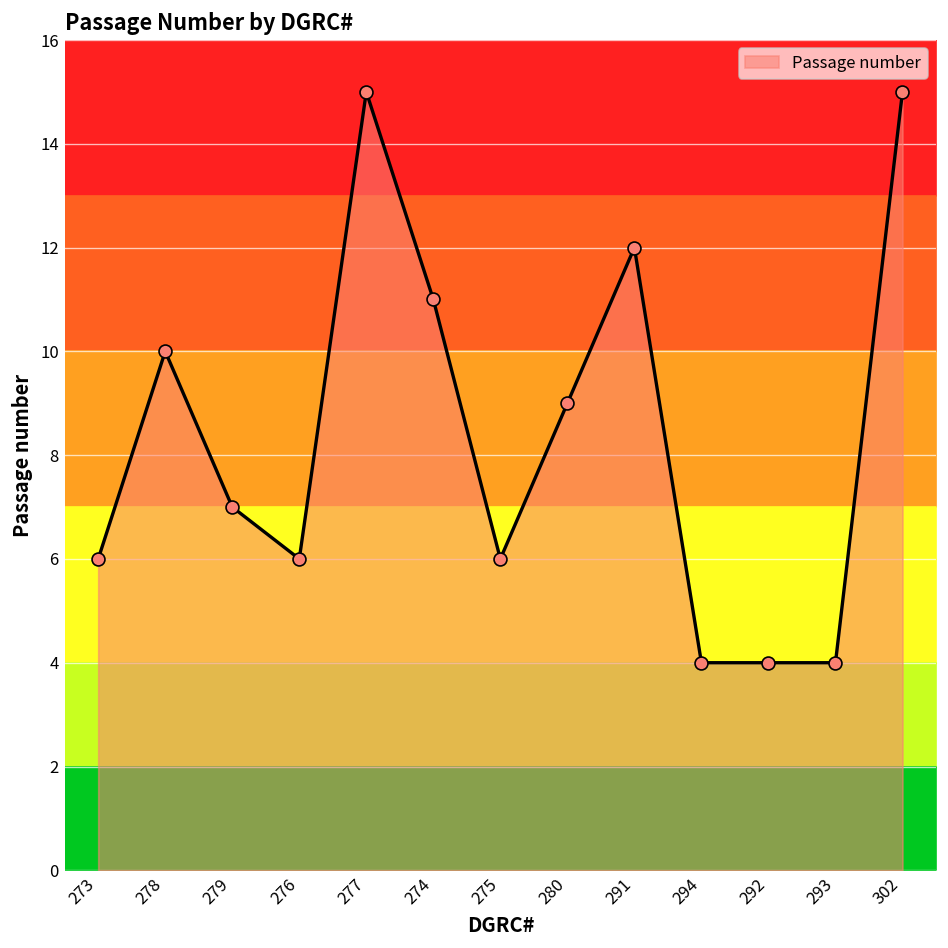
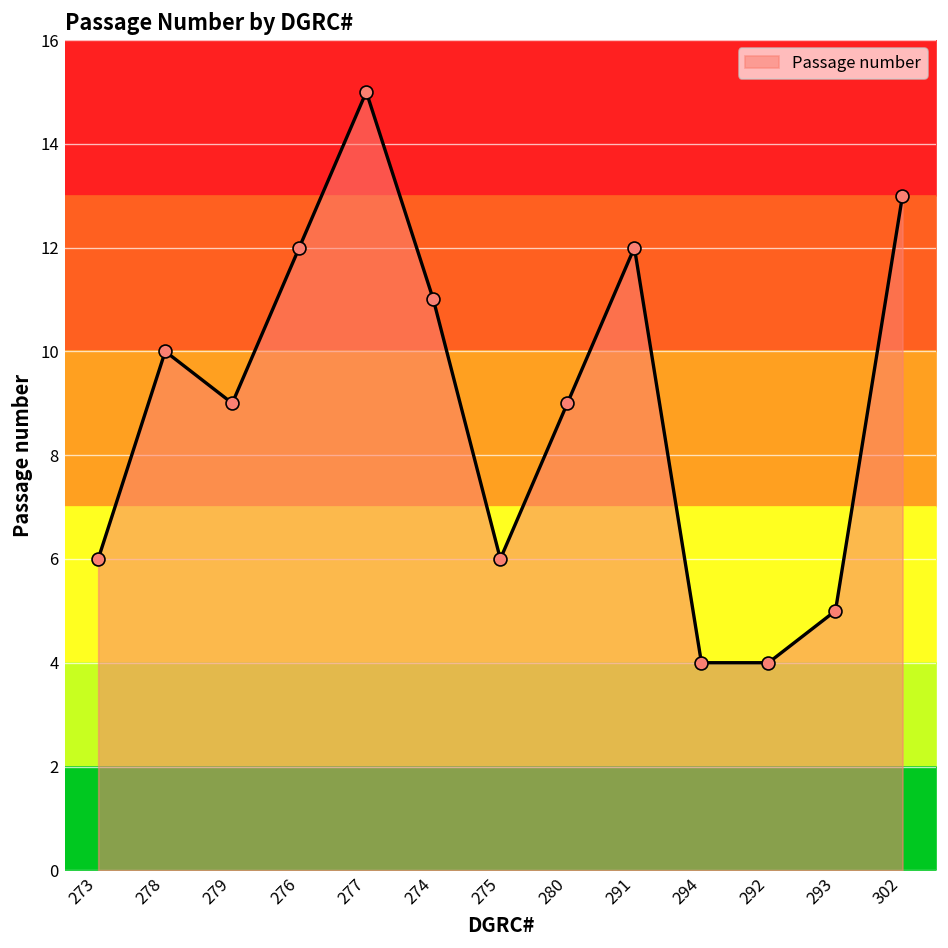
Passage number, 279: 7 -> 9
Passage number, 276: 6 -> 12
Passage number, 293: 4 -> 5
Passage number, 302: 15 -> 13
